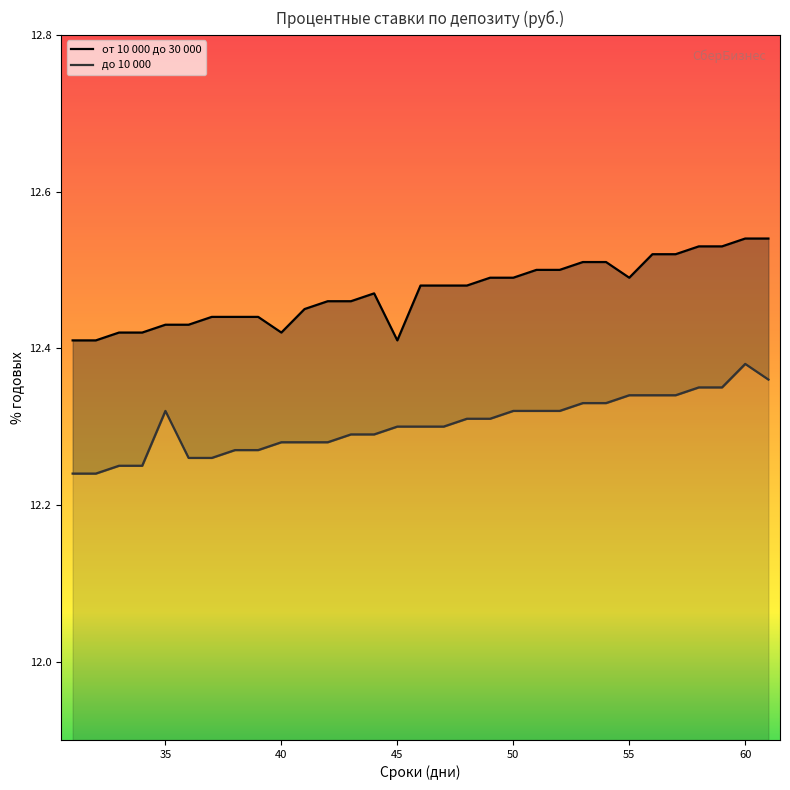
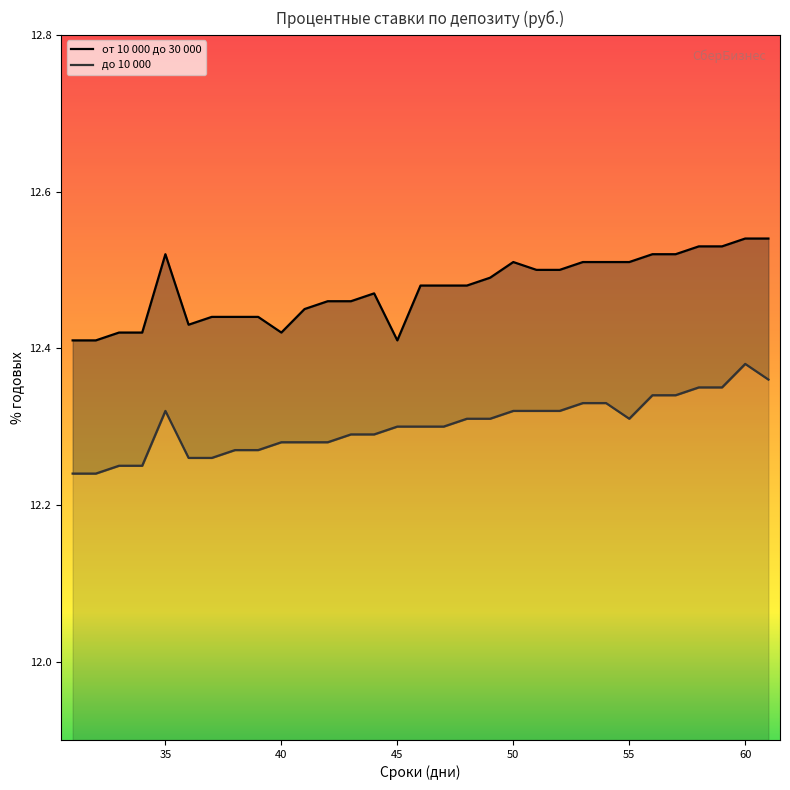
от 10 000 до 30 000, 35: 12.43 -> 12.52
от 10 000 до 30 000, 50: 12.49 -> 12.51
от 10 000 до 30 000, 55: 12.49 -> 12.51
до 10 000, 55: 12.34 -> 12.31
